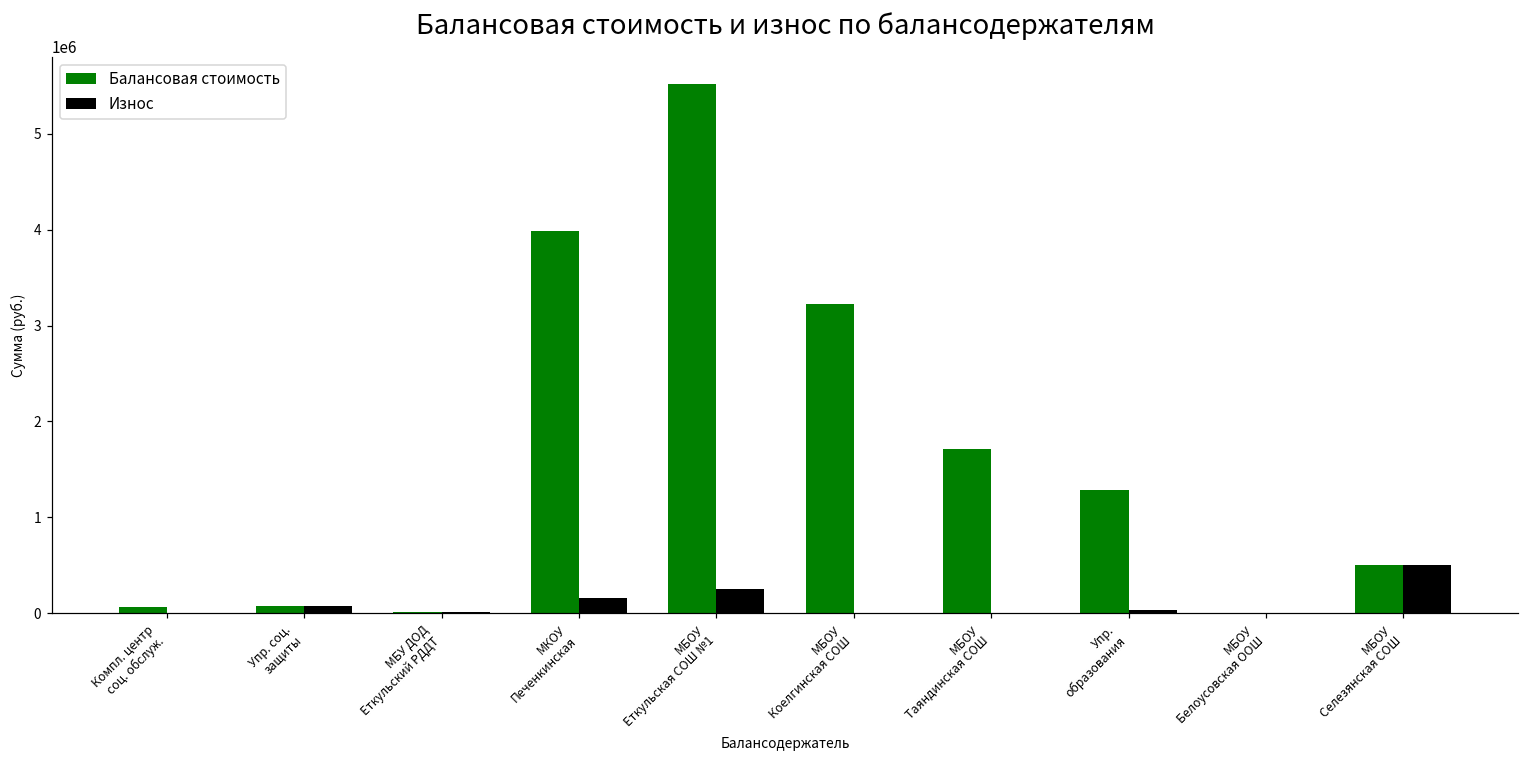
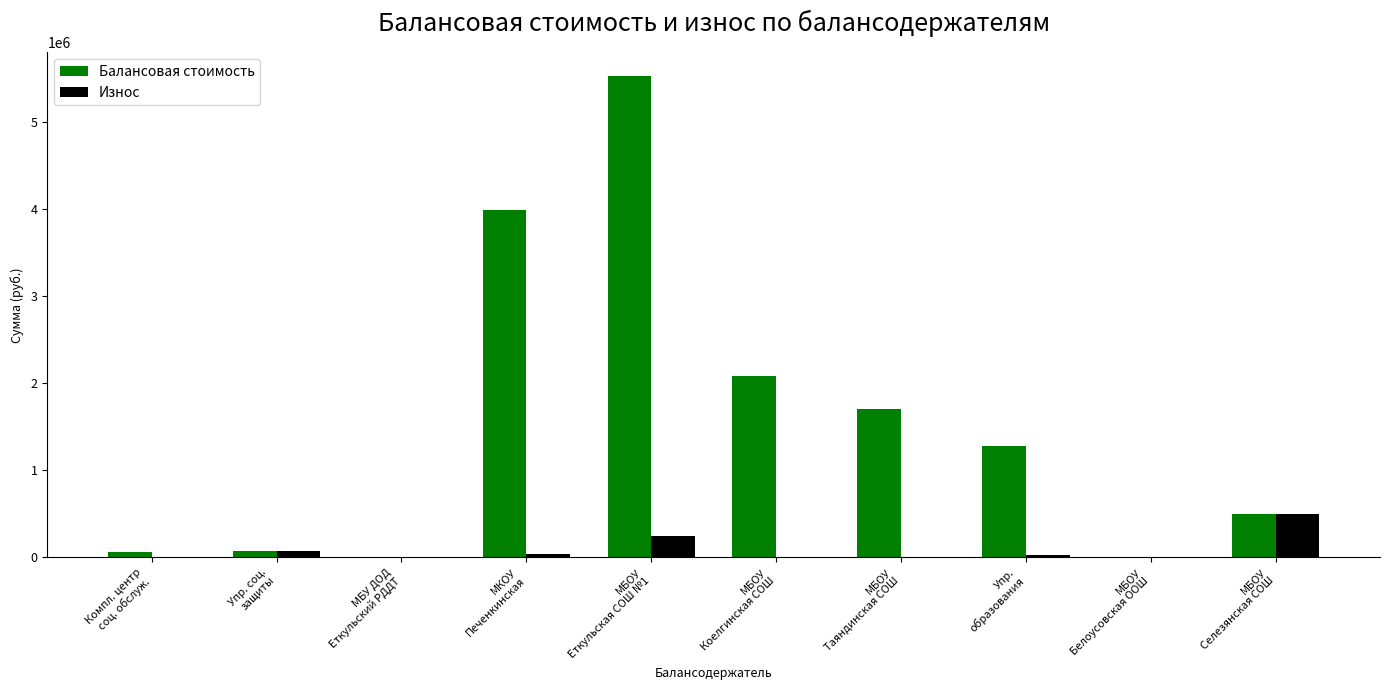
Износ, МКОУ Печенкинская: 200000 -> 0
Балансовая стоимость, МБОУ Коелгинская СОШ: 3200000 -> 2100000
